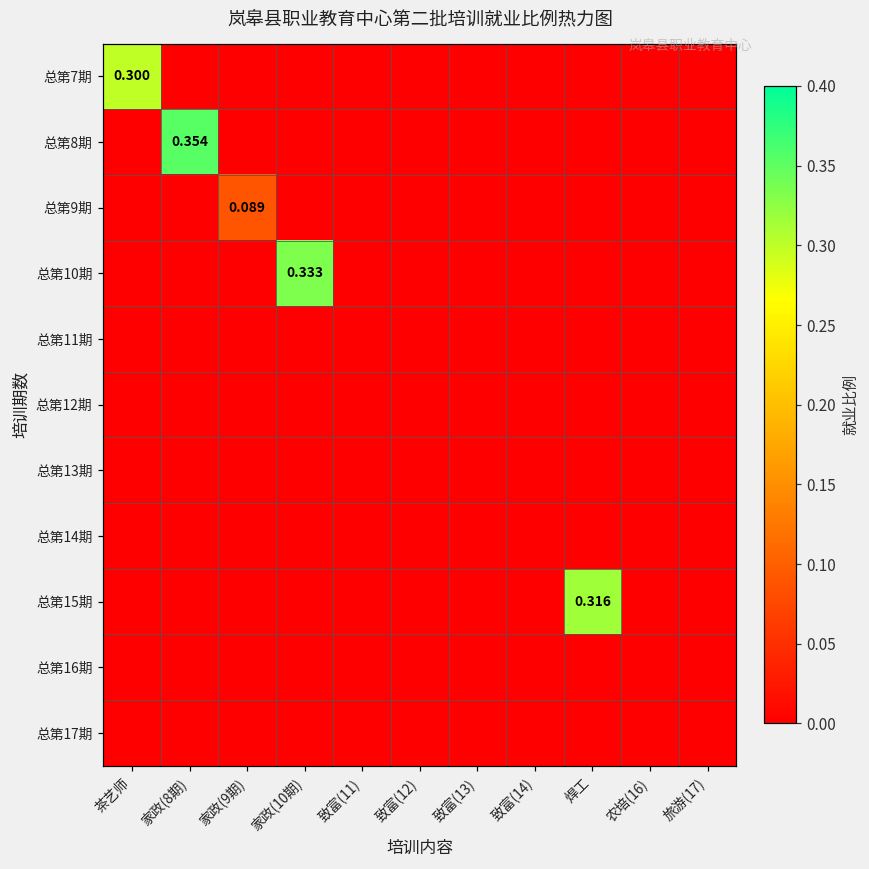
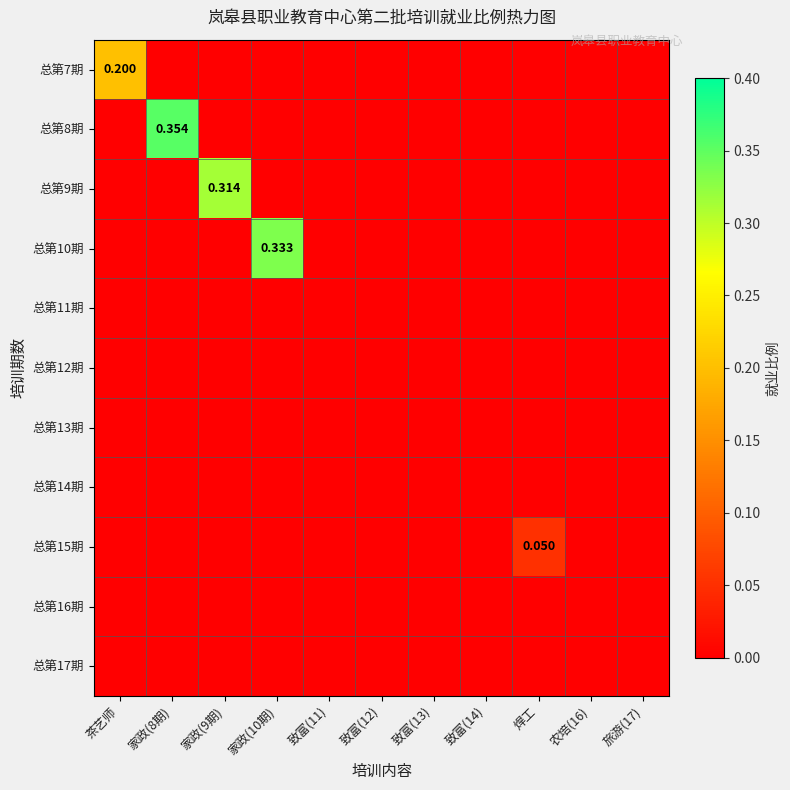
总第7期, 茶艺师: 0.300 -> 0.200
总第9期, 家政(9期): 0.089 -> 0.314
总第15期, 焊工: 0.316 -> 0.050
